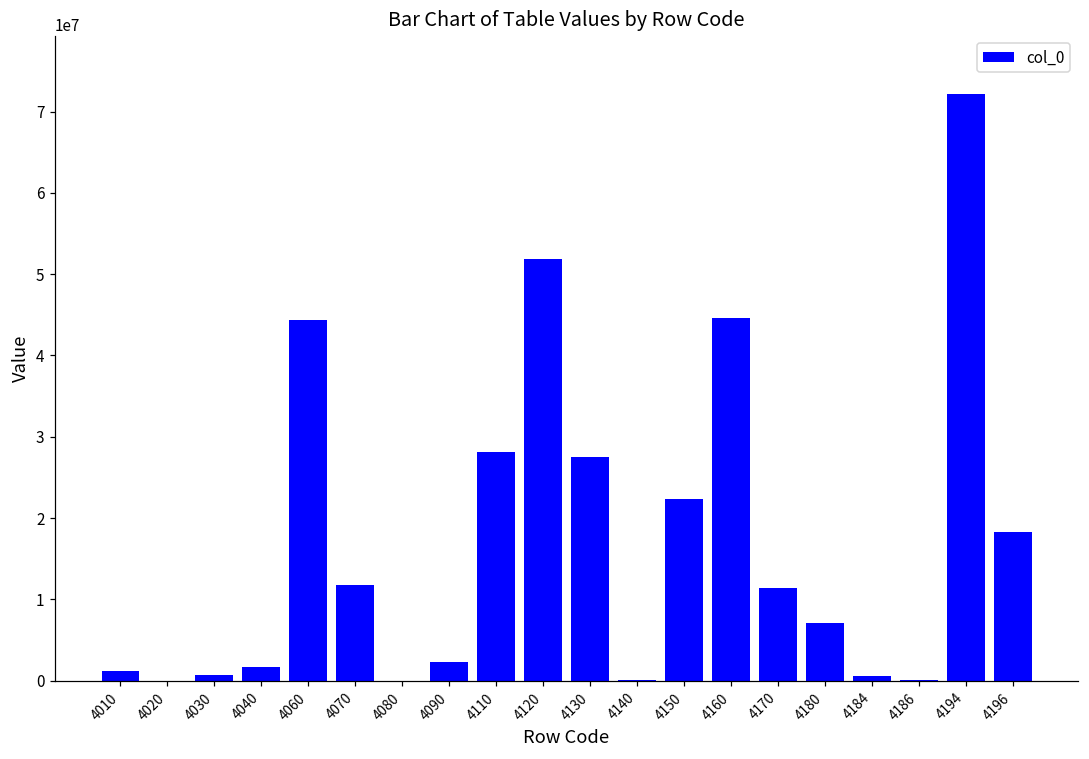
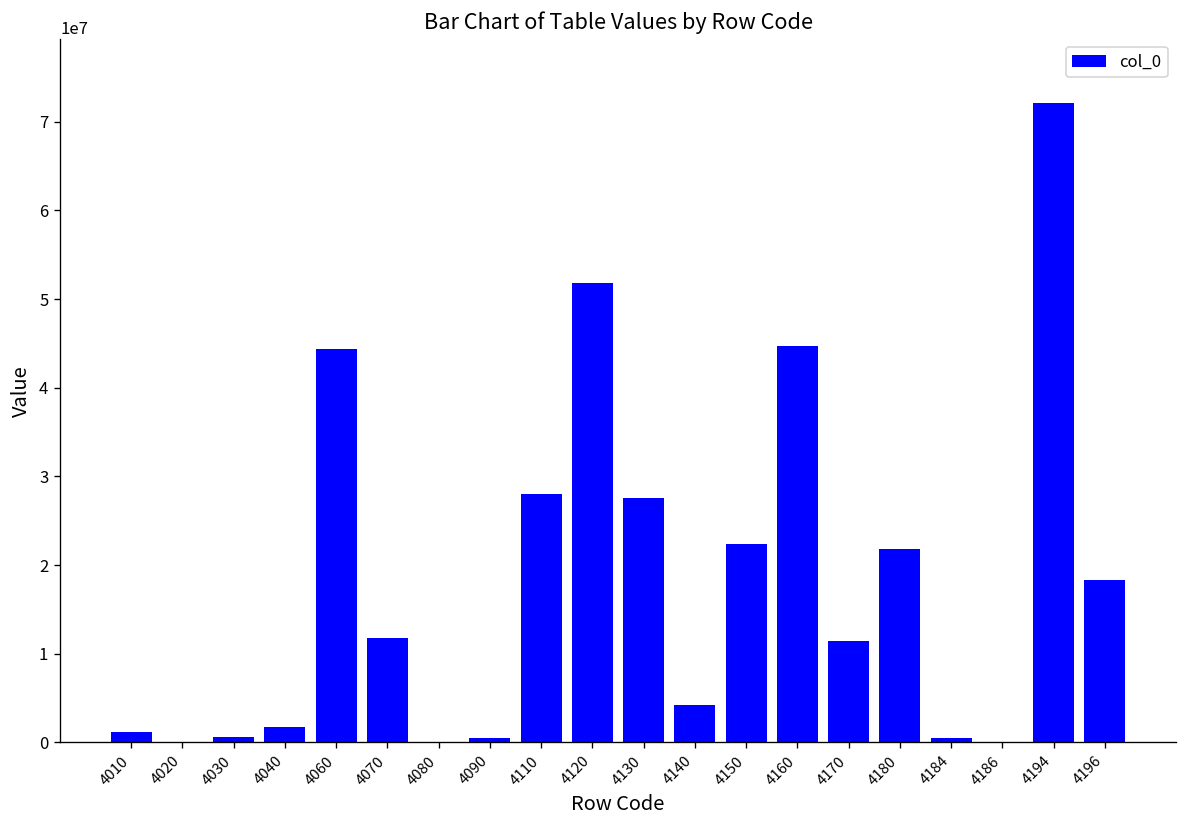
4090: 2000000 -> 1000000
4140: 0 -> 4000000
4180: 7000000 -> 22000000
